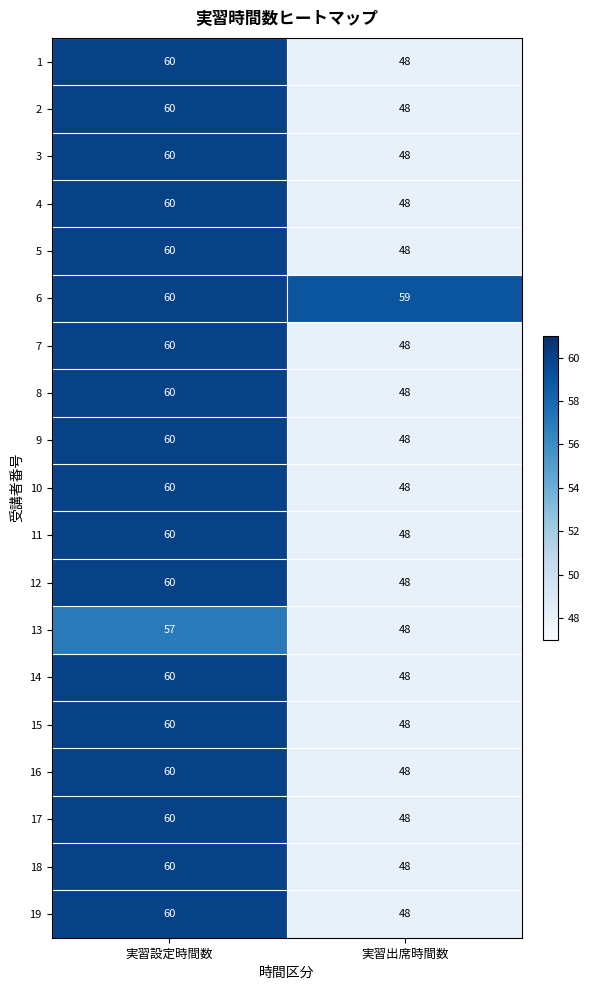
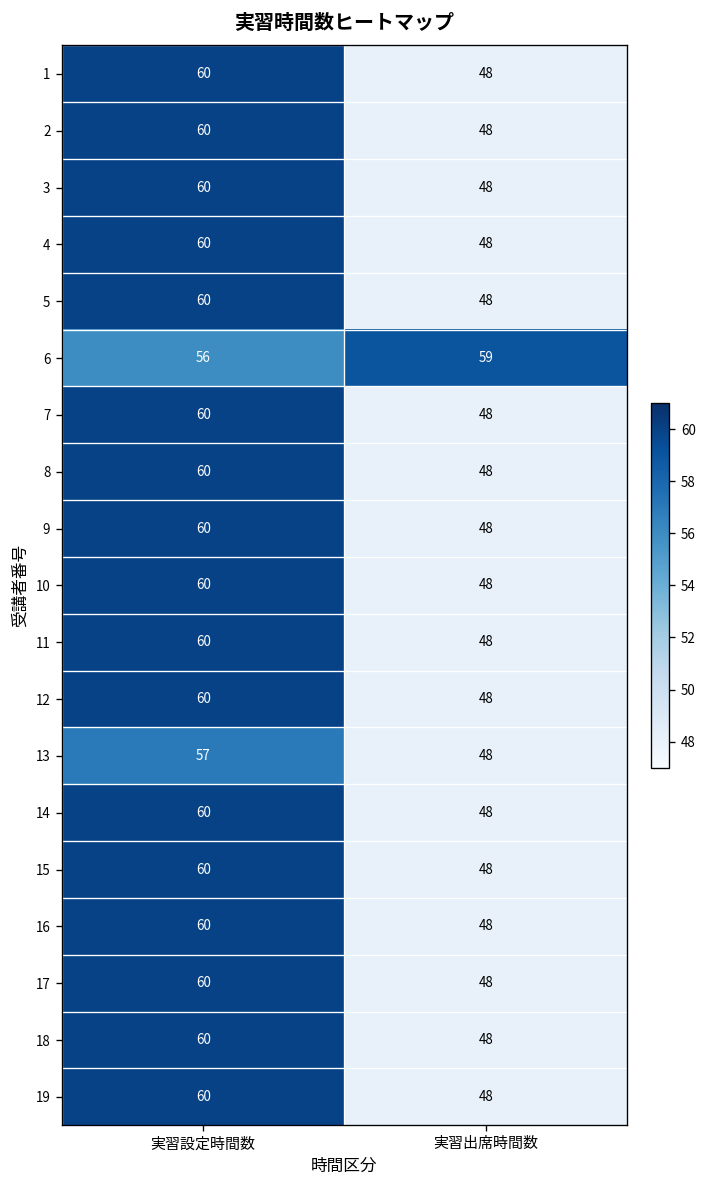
6, 実習設定時間数: 60 -> 56
